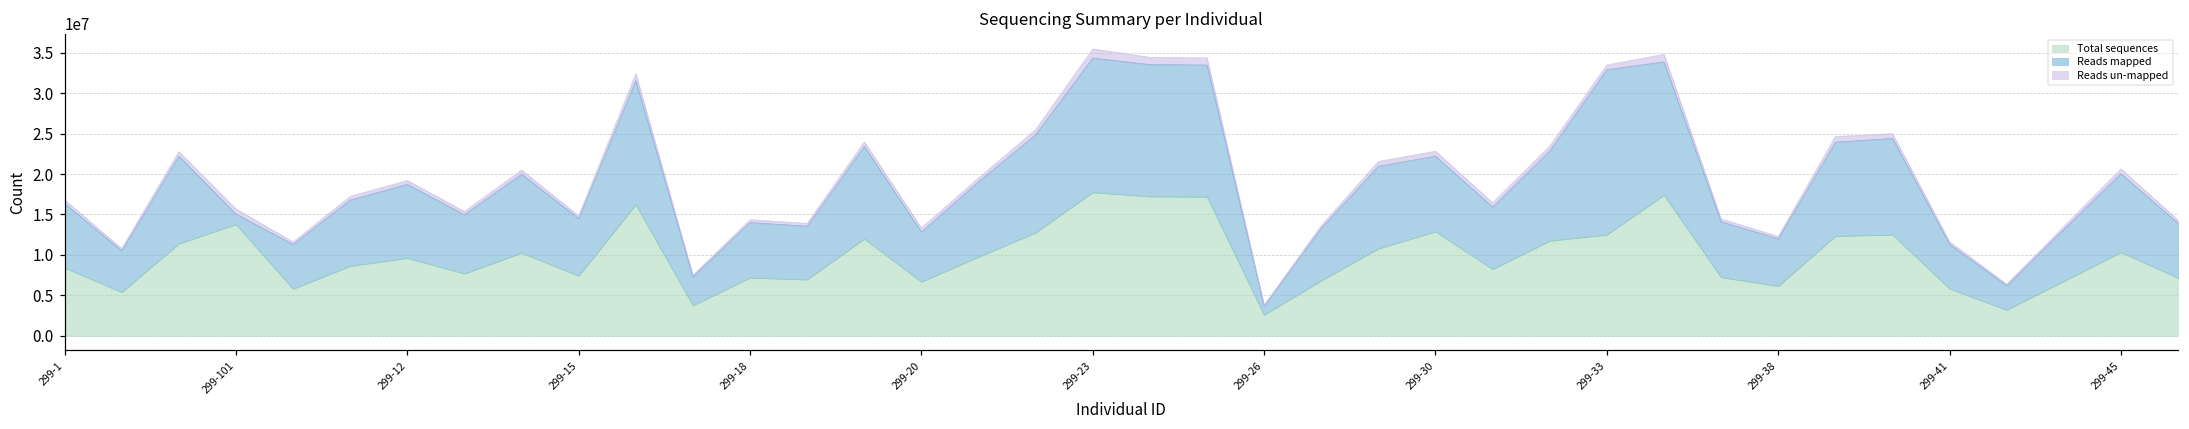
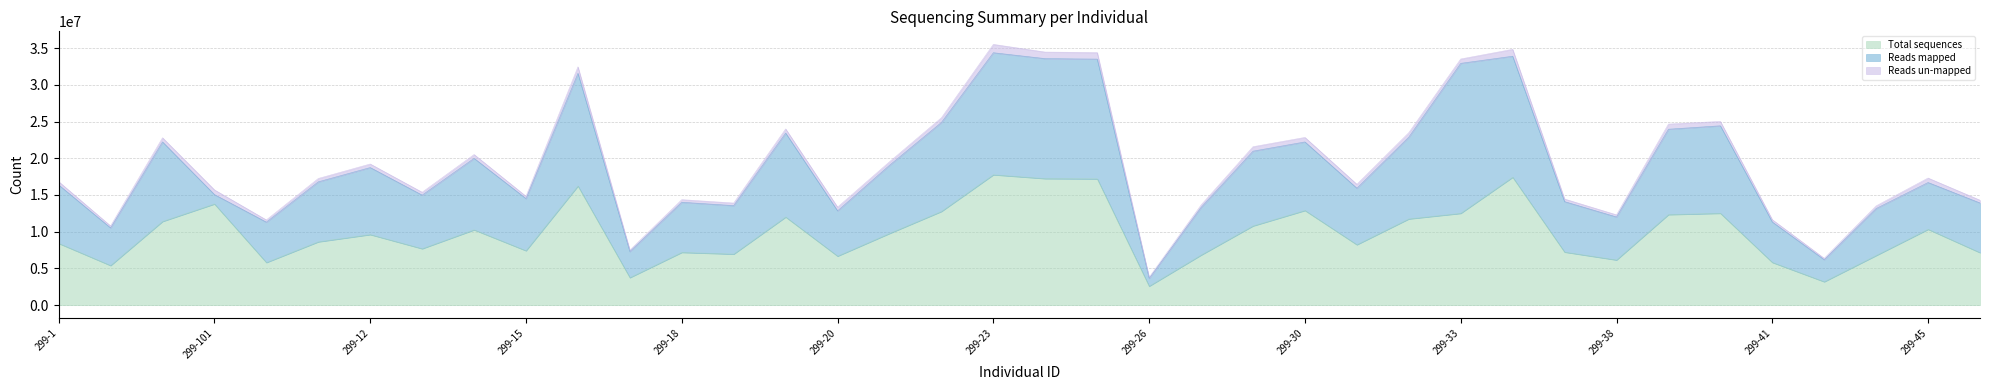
Reads mapped, 299-45: 10000000 -> 6000000
